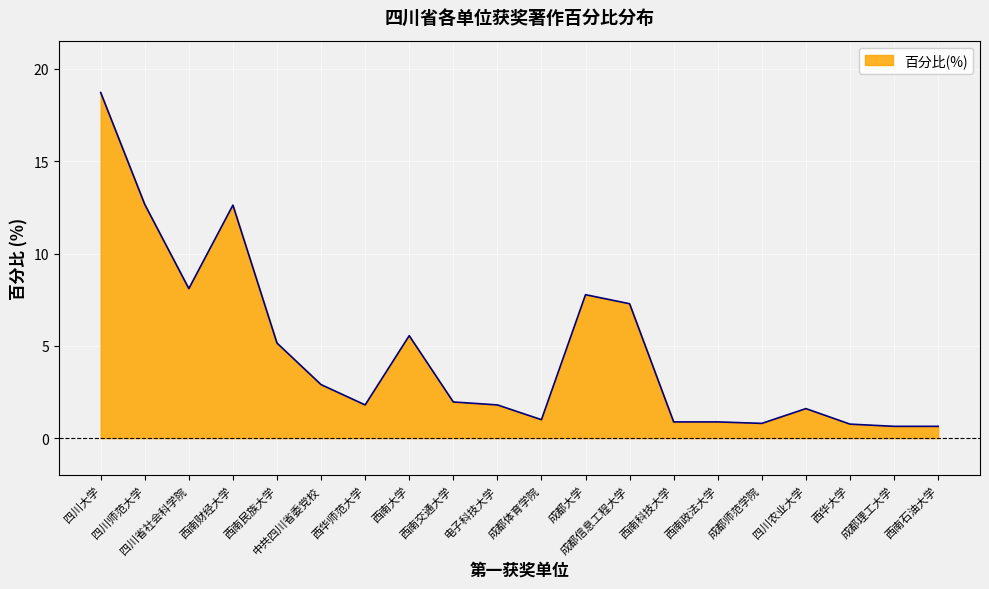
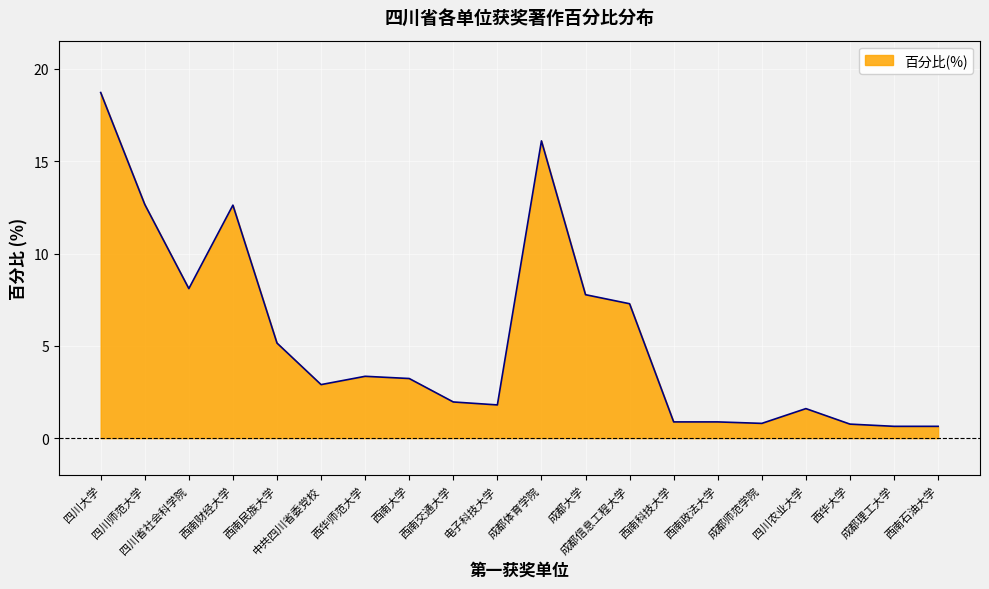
西华师范大学: 1.8 -> 3.4
西南大学: 5.6 -> 3.2
成都体育学院: 1.0 -> 16.1
